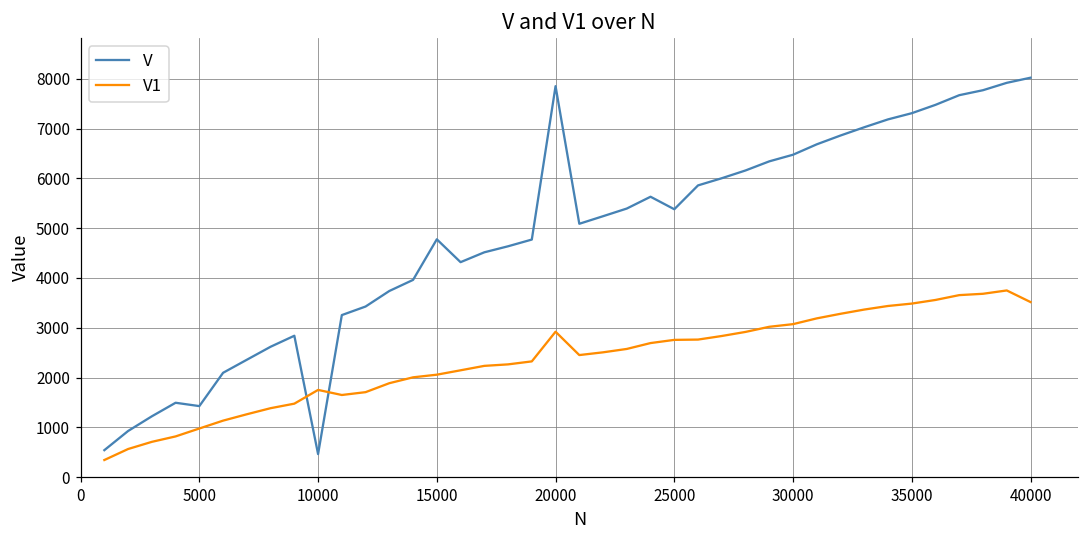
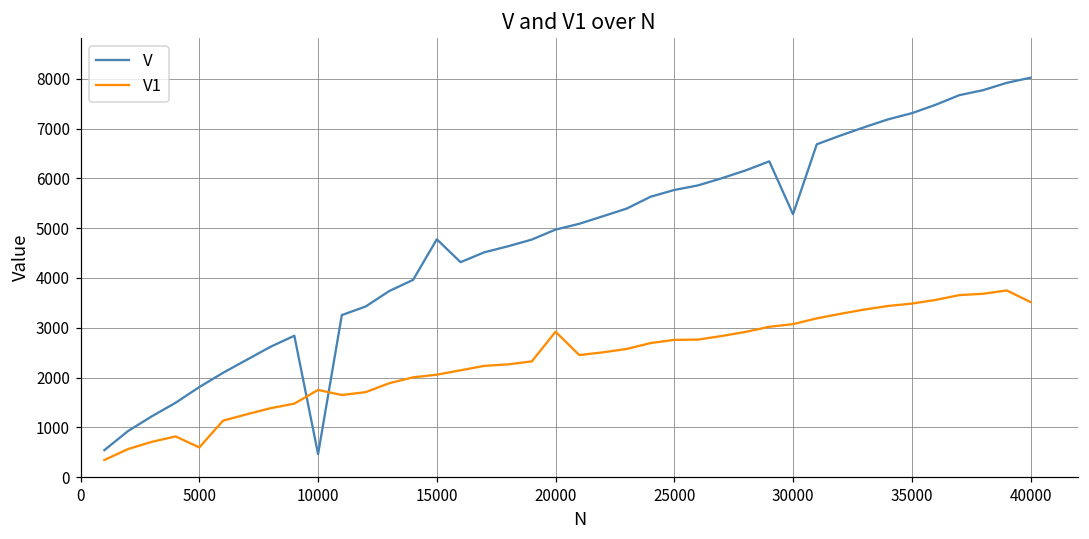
V, 5000: 1400 -> 1800
V1, 5000: 1000 -> 600
V, 20000: 7900 -> 5000
V, 25000: 5400 -> 5800
V, 30000: 6500 -> 5300
